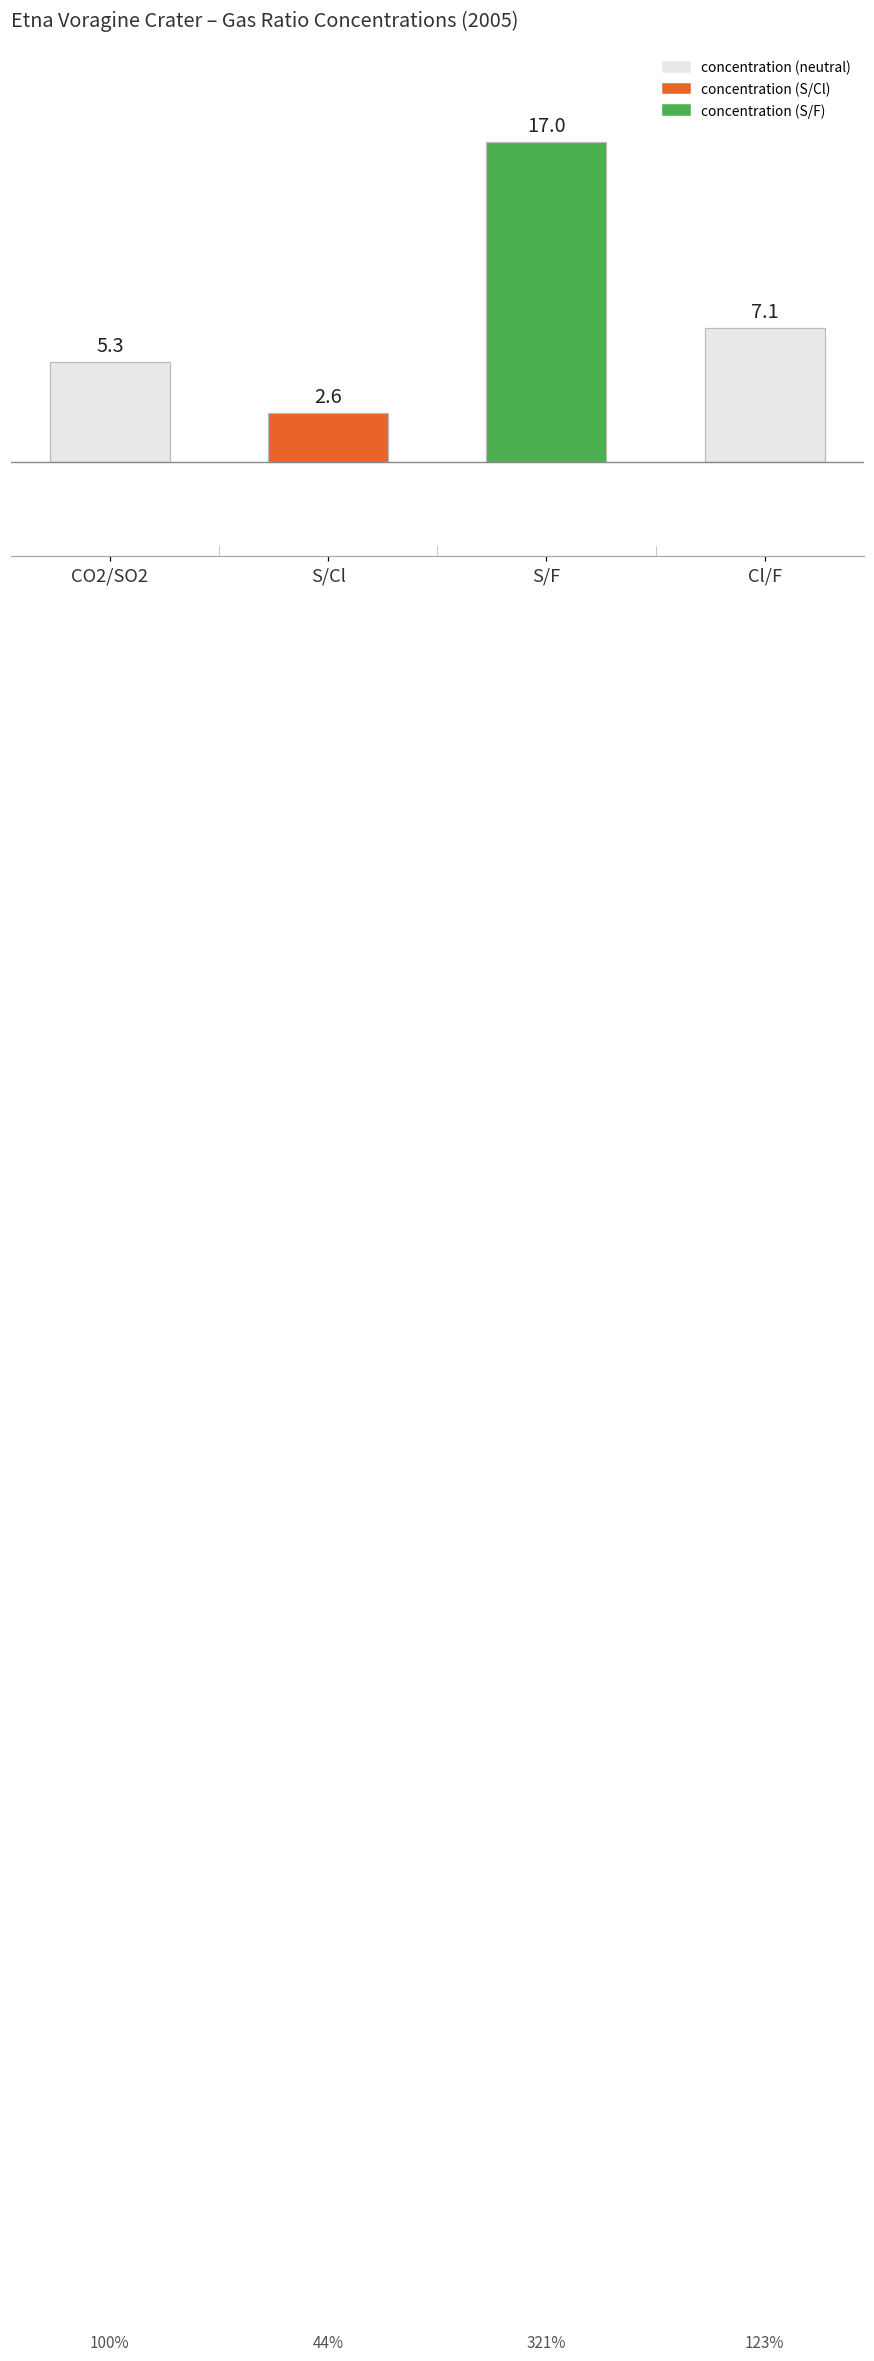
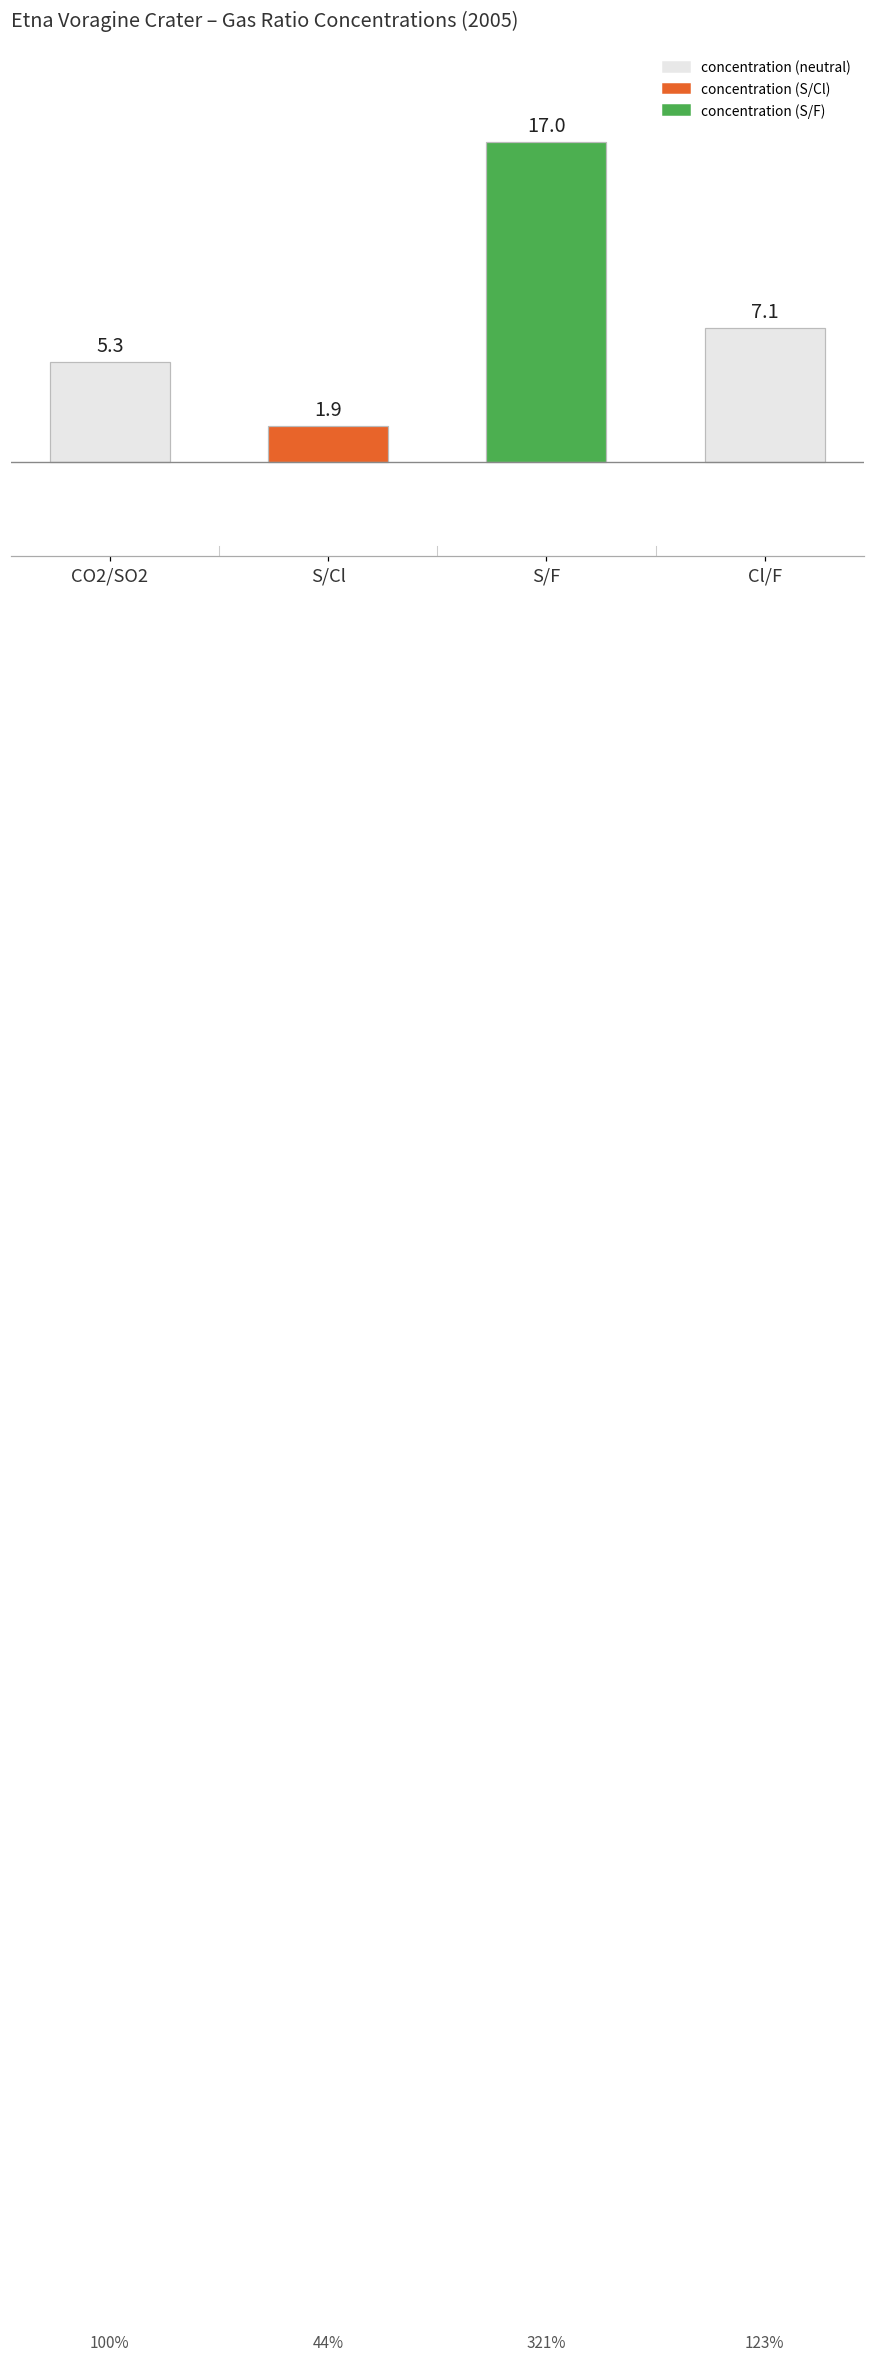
S/Cl: 2.6 -> 1.9
